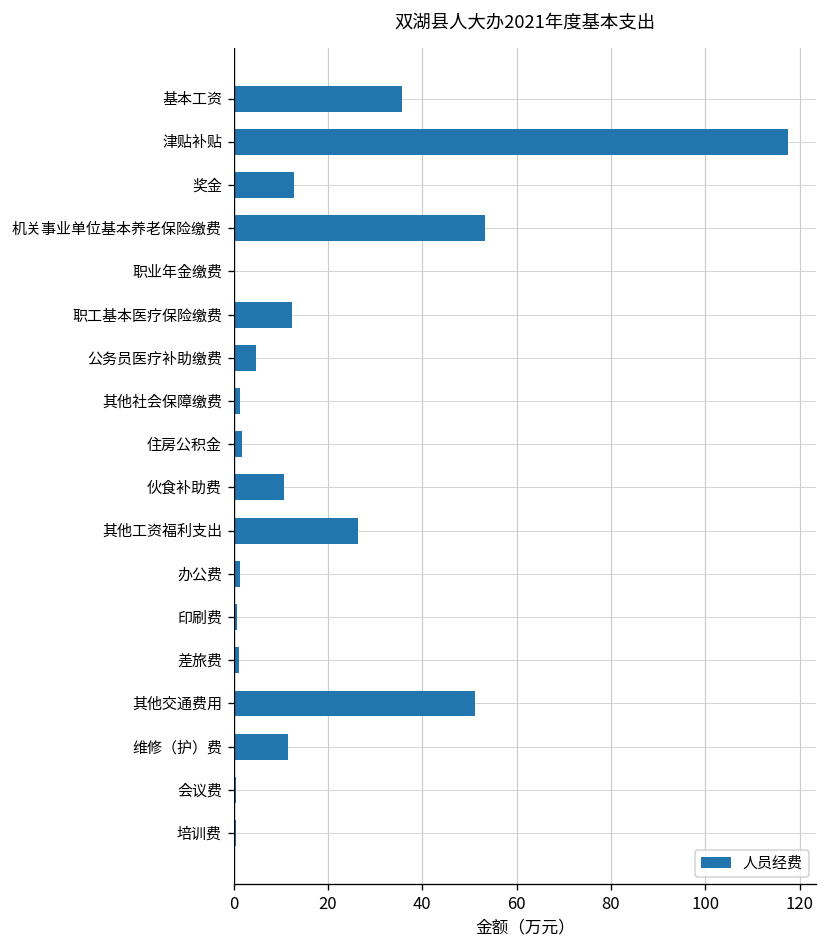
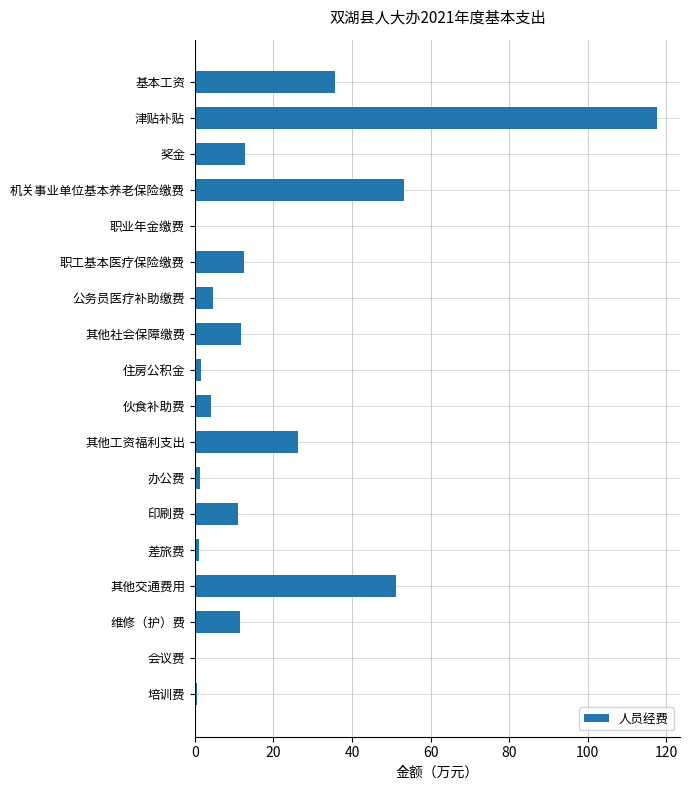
其他社会保障缴费: 1 -> 12
伙食补助费: 11 -> 4
印刷费: 1 -> 11
